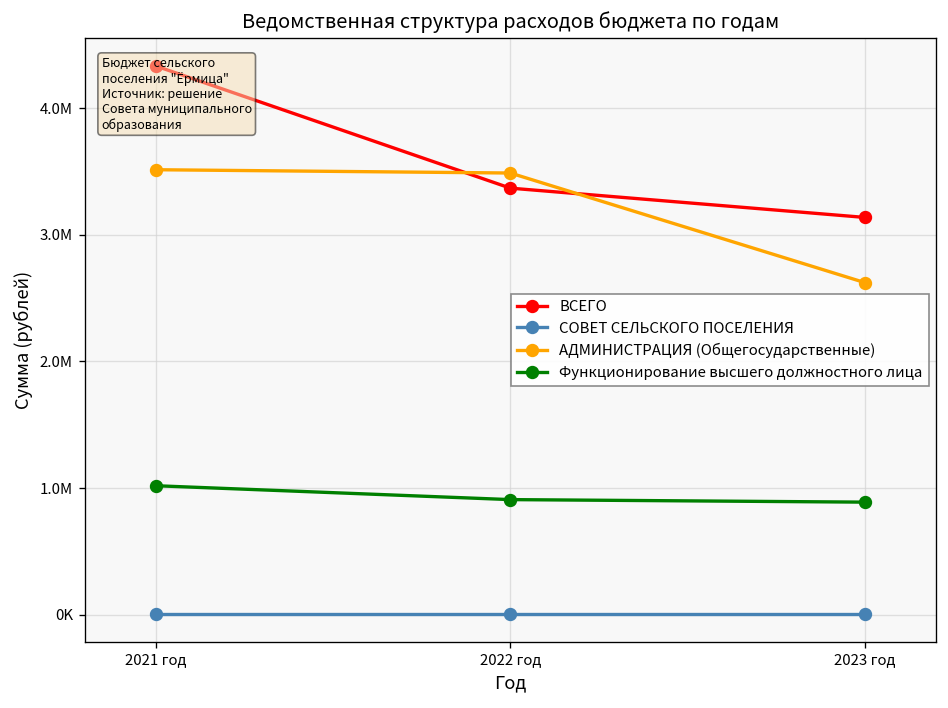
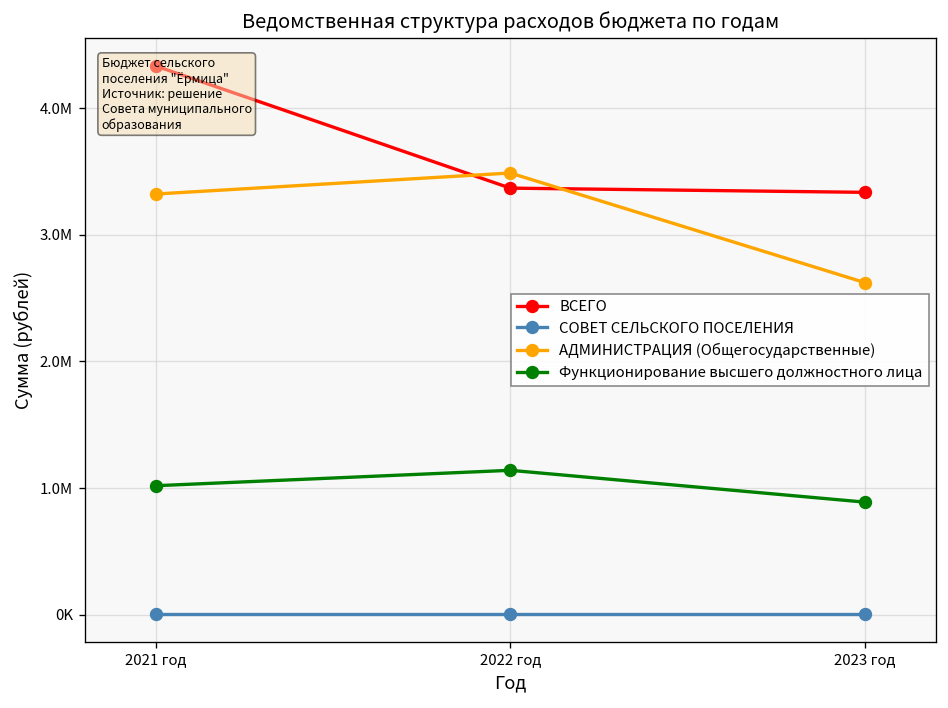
АДМИНИСТРАЦИЯ (Общегосударственные), 2021 год: 3510000 -> 3320000
Функционирование высшего должностного лица, 2022 год: 910000 -> 1140000
ВСЕГО, 2023 год: 3140000 -> 3330000
